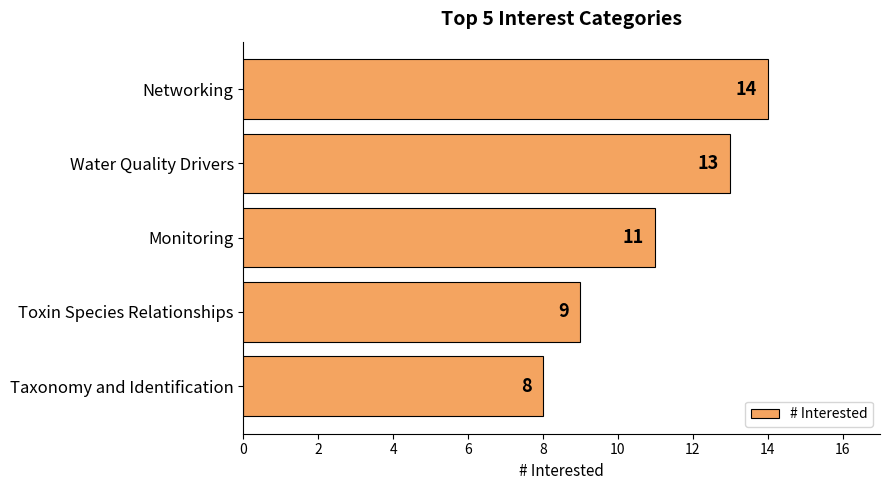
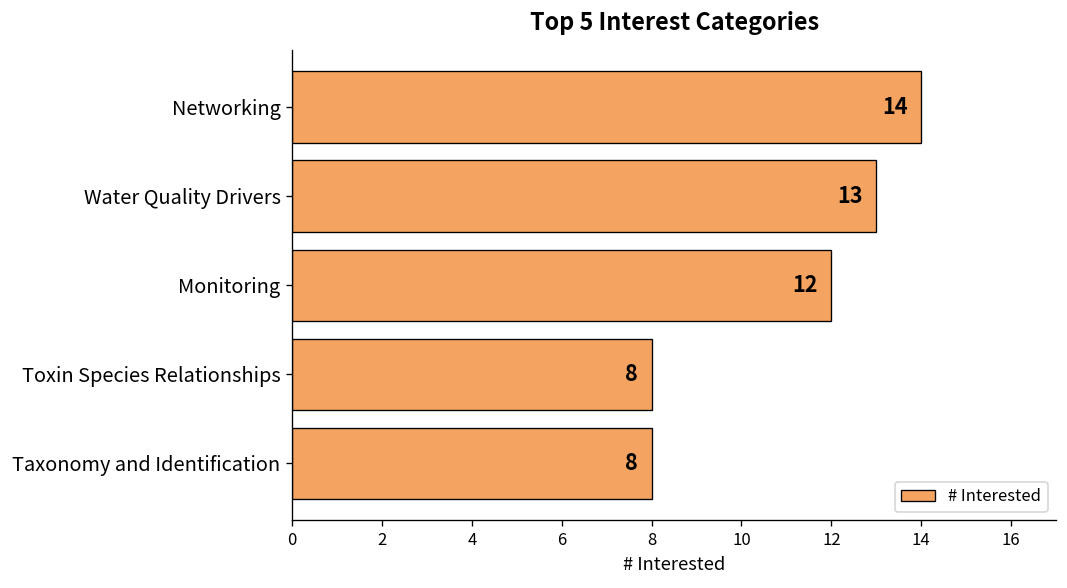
Monitoring: 11 -> 12
Toxin Species Relationships: 9 -> 8
